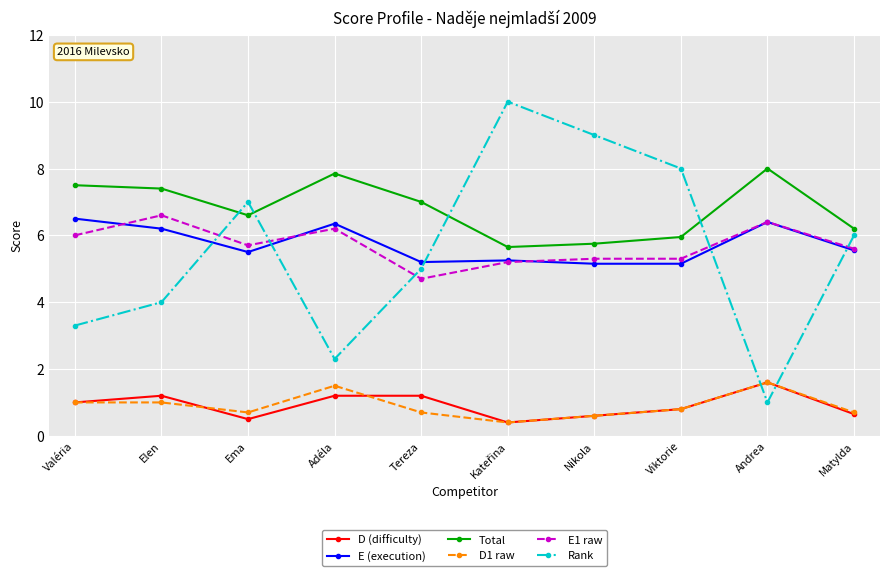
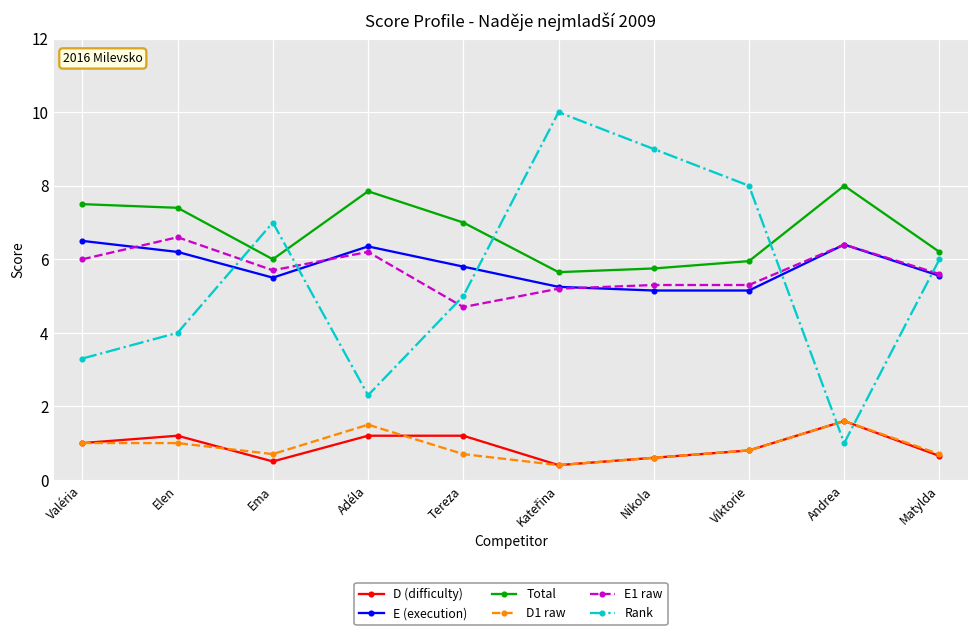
Total, Ema: 6.6 -> 6.0
E (execution), Tereza: 5.2 -> 5.8
